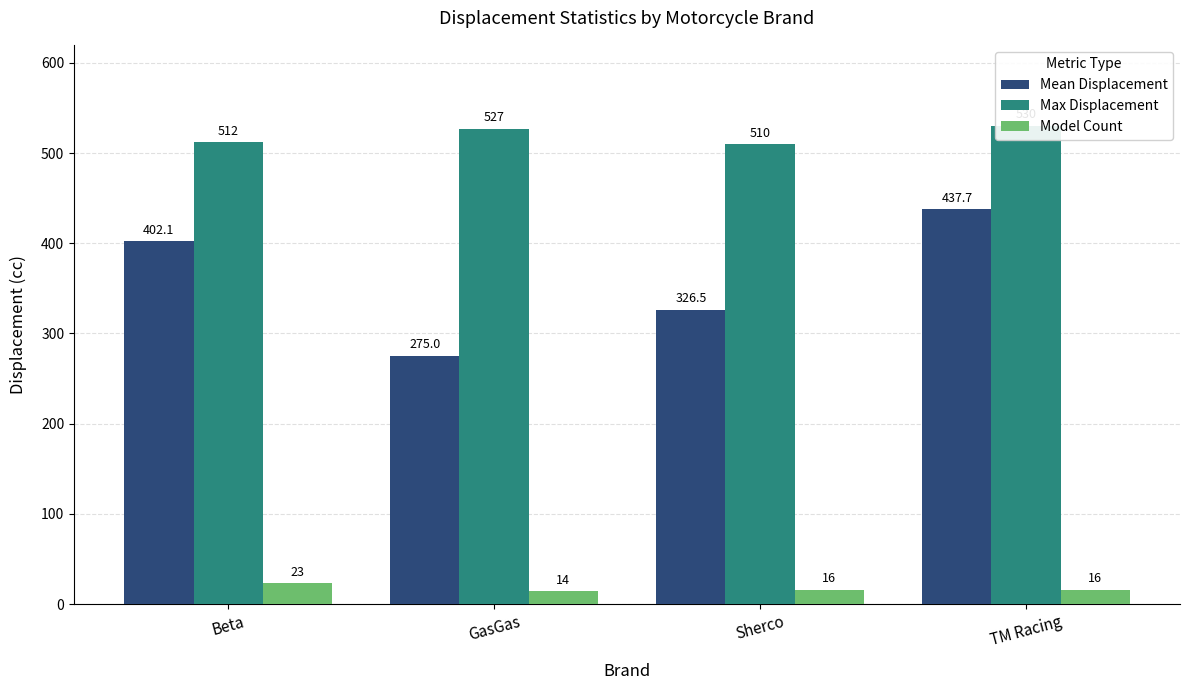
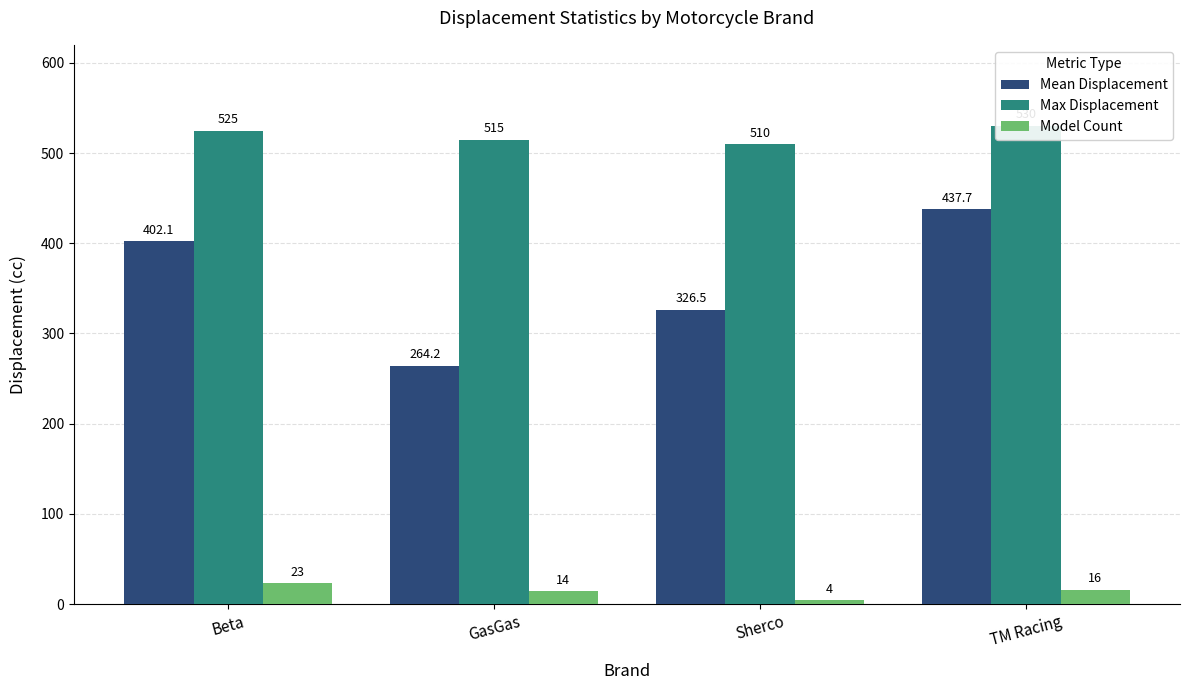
Max Displacement, Beta: 512 -> 525
Mean Displacement, GasGas: 275.0 -> 264.2
Max Displacement, GasGas: 527 -> 515
Model Count, Sherco: 16 -> 4
